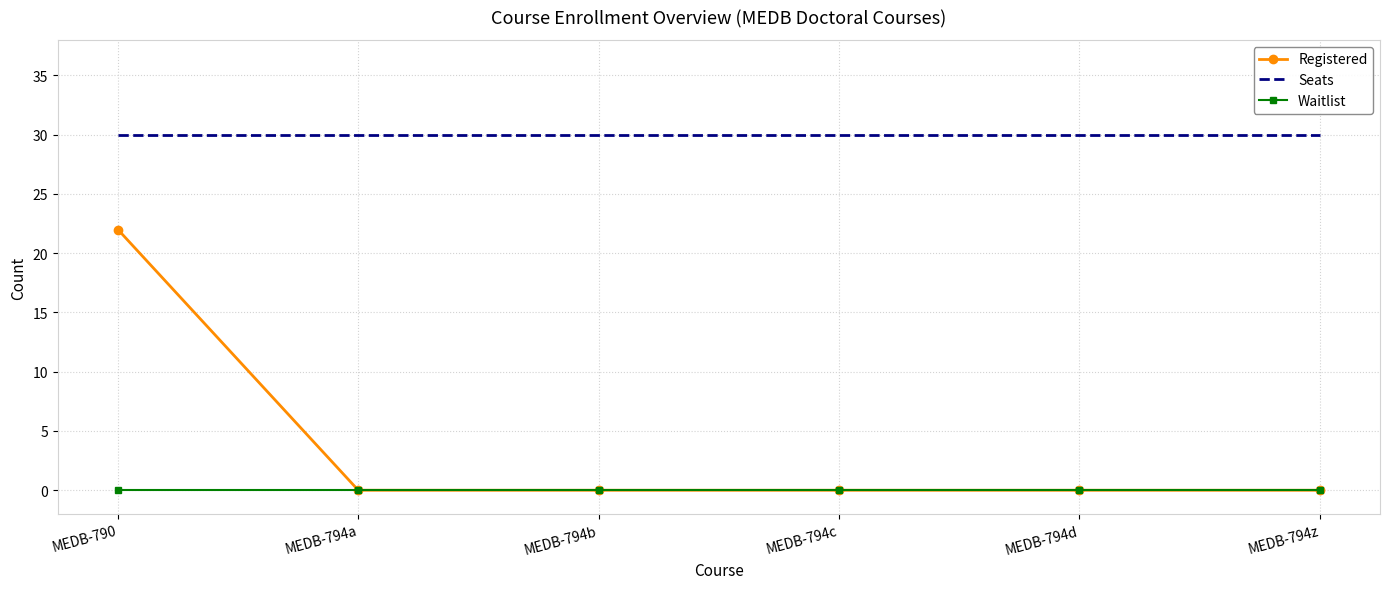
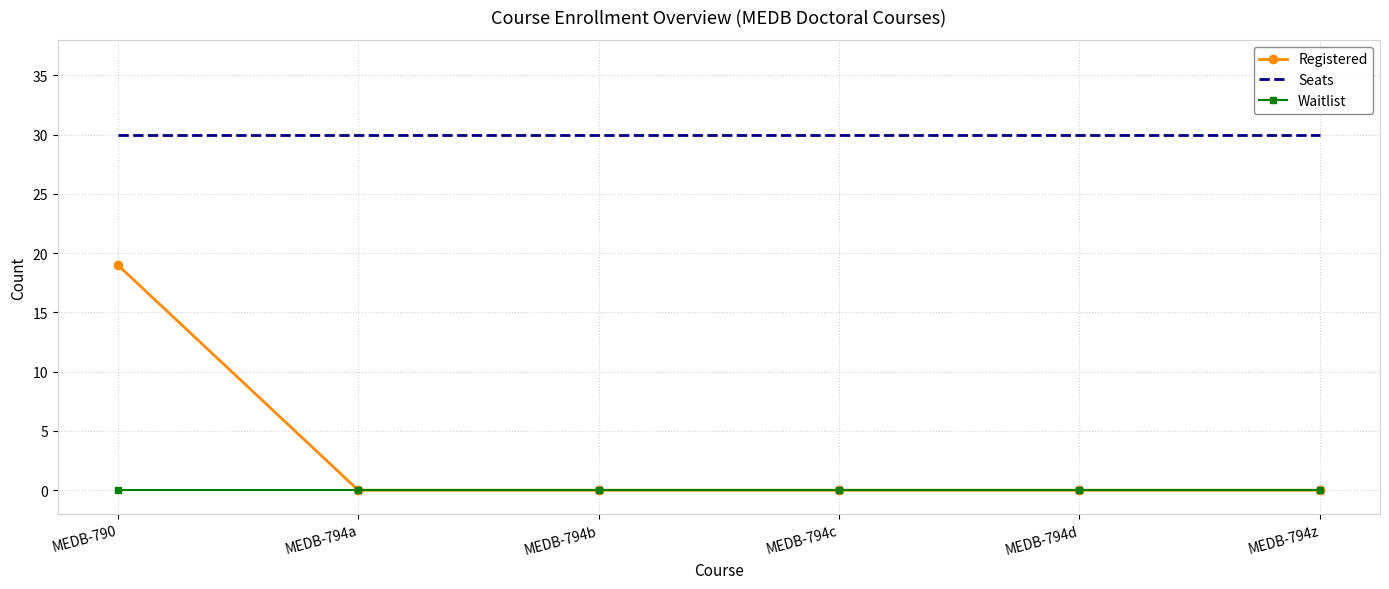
Registered, MEDB-790: 22 -> 19
